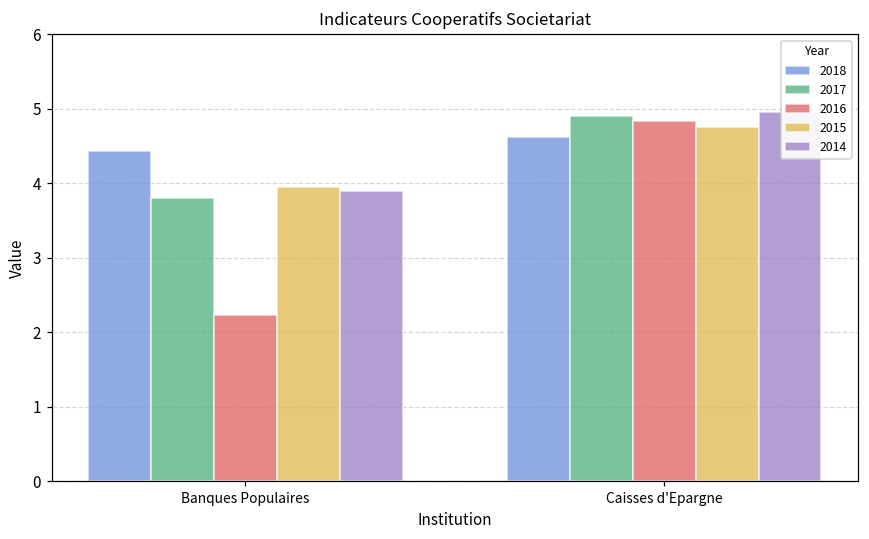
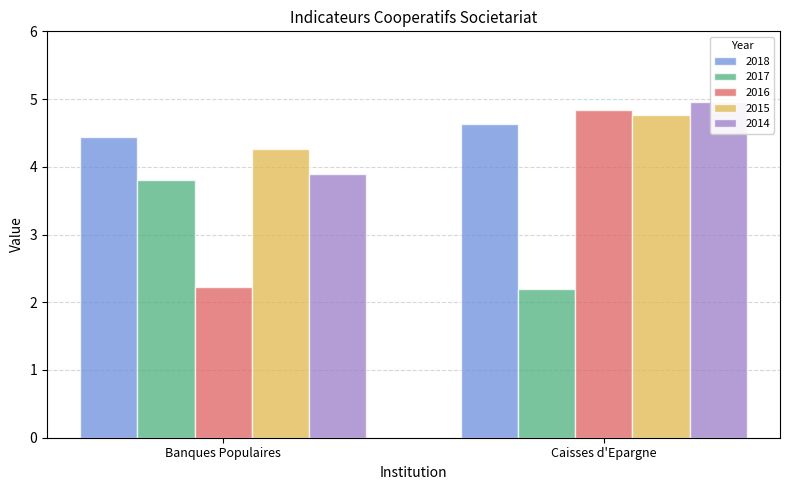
2015, Banques Populaires: 4.0 -> 4.3
2017, Caisses d'Epargne: 4.9 -> 2.2
